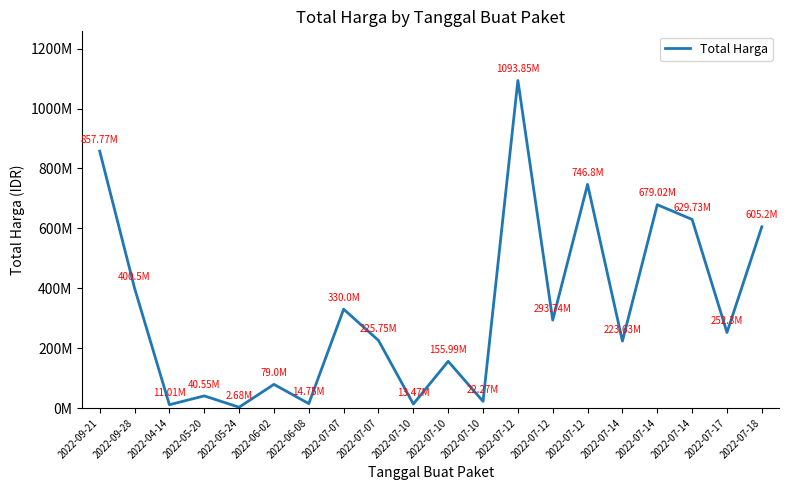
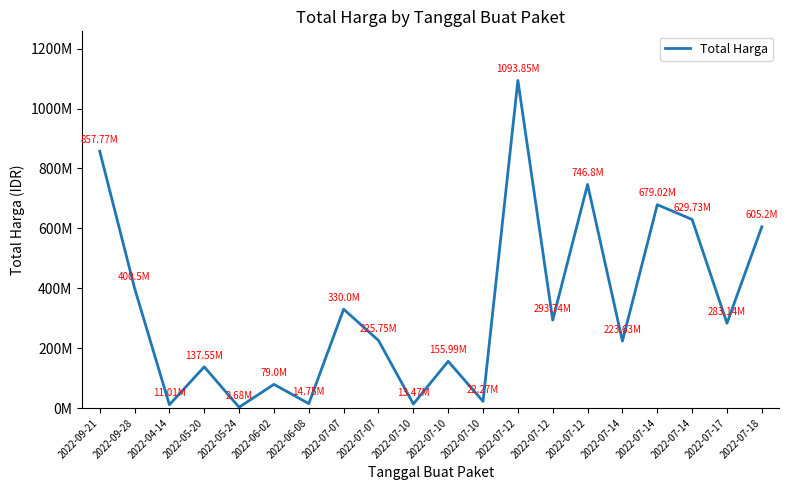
2022-05-20: 40.55M -> 137.55M
2022-07-17: 252.3M -> 283.14M
